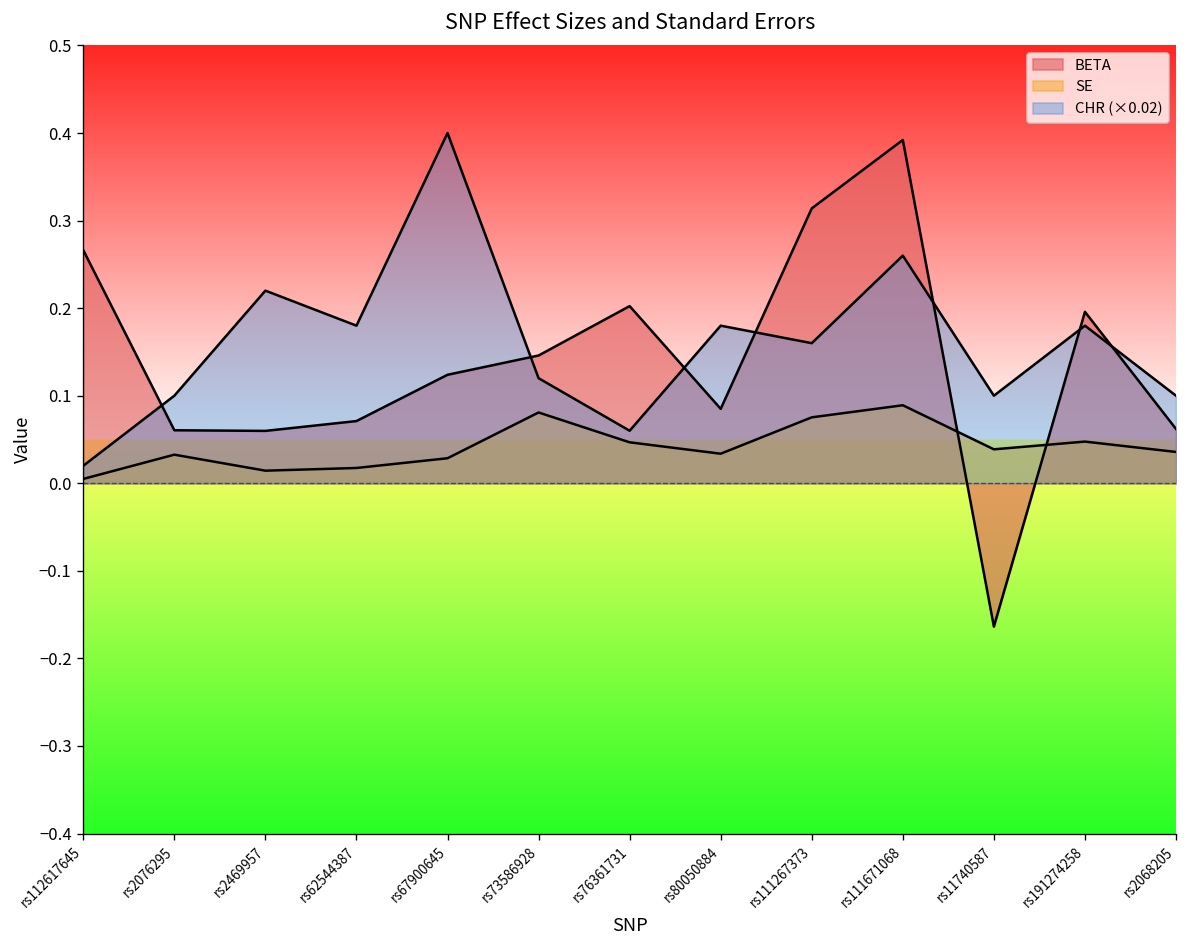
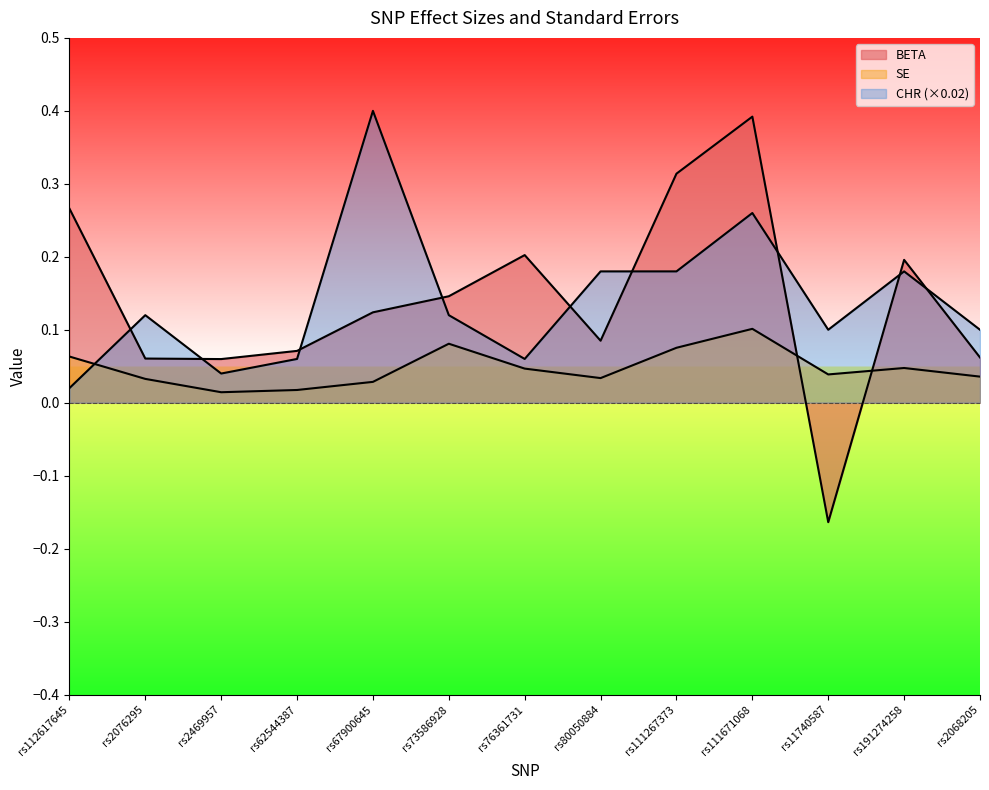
SE, rs112617645: 0.00 -> 0.06
CHR (×0.02), rs2076295: 0.10 -> 0.12
CHR (×0.02), rs2469957: 0.22 -> 0.04
CHR (×0.02), rs62544387: 0.18 -> 0.06
CHR (×0.02), rs111267373: 0.16 -> 0.18
SE, rs111671068: 0.09 -> 0.10
